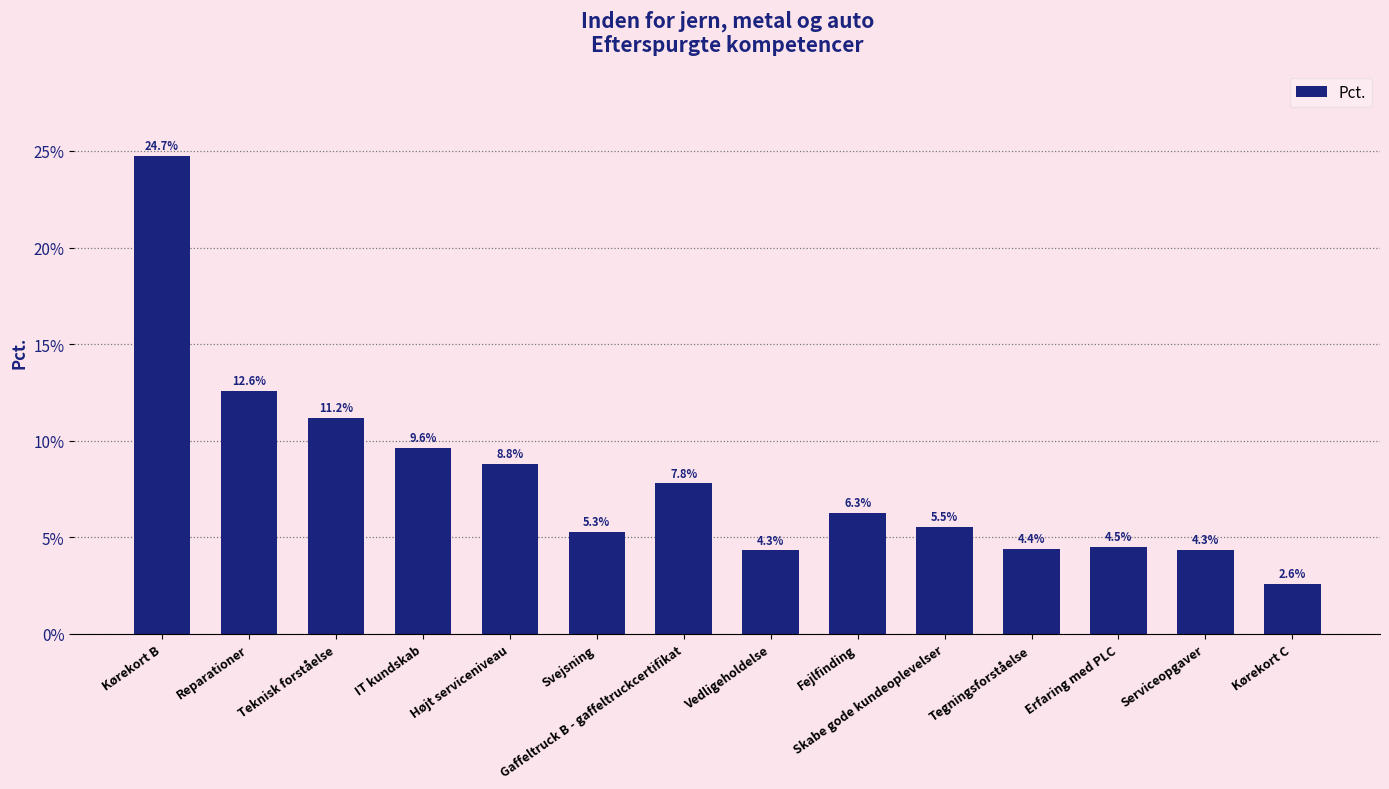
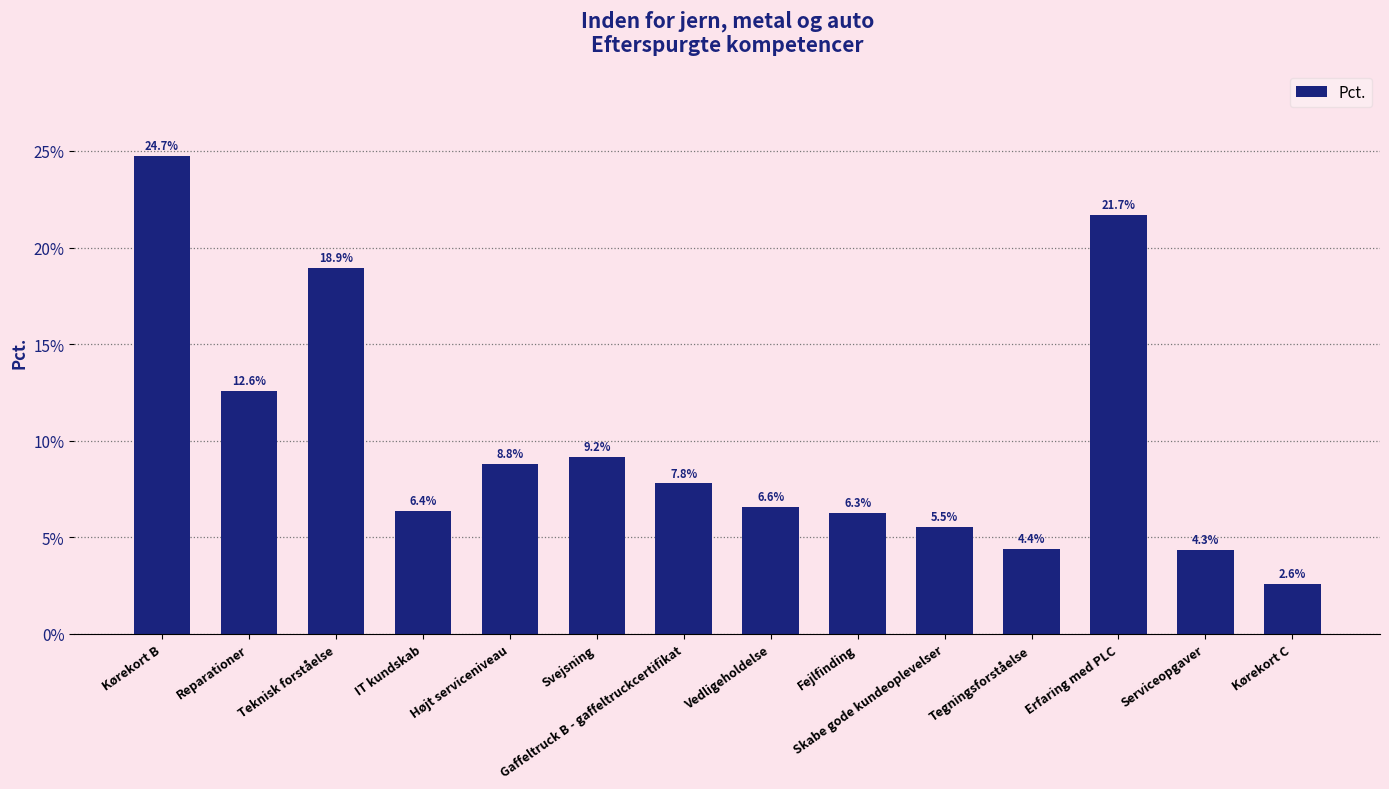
Teknisk forståelse: 11.2% -> 18.9%
IT kundskab: 9.6% -> 6.4%
Svejsning: 5.3% -> 9.2%
Vedligeholdelse: 4.3% -> 6.6%
Erfaring med PLC: 4.5% -> 21.7%
